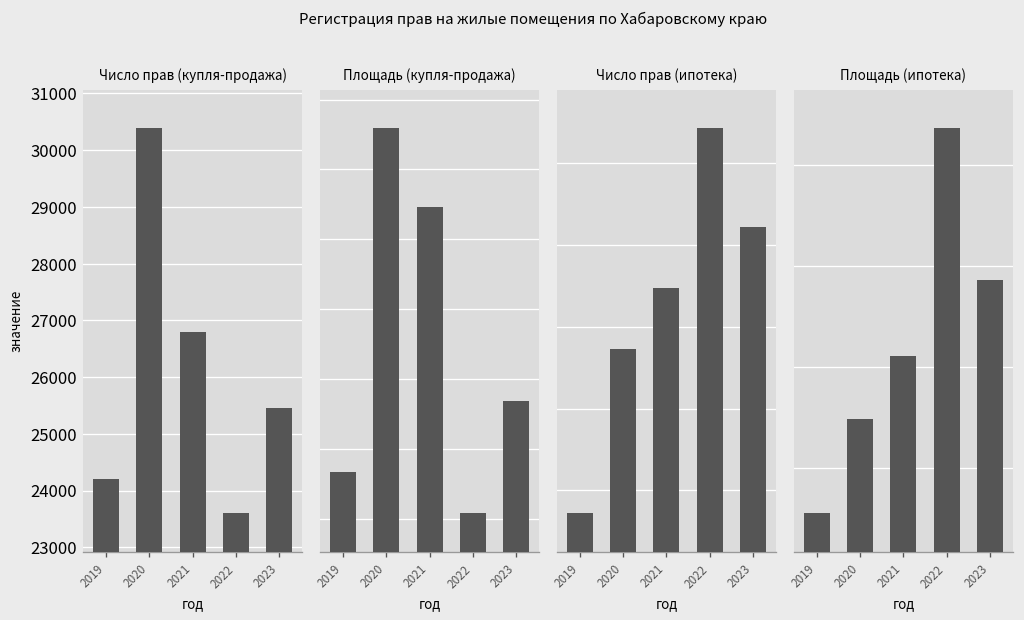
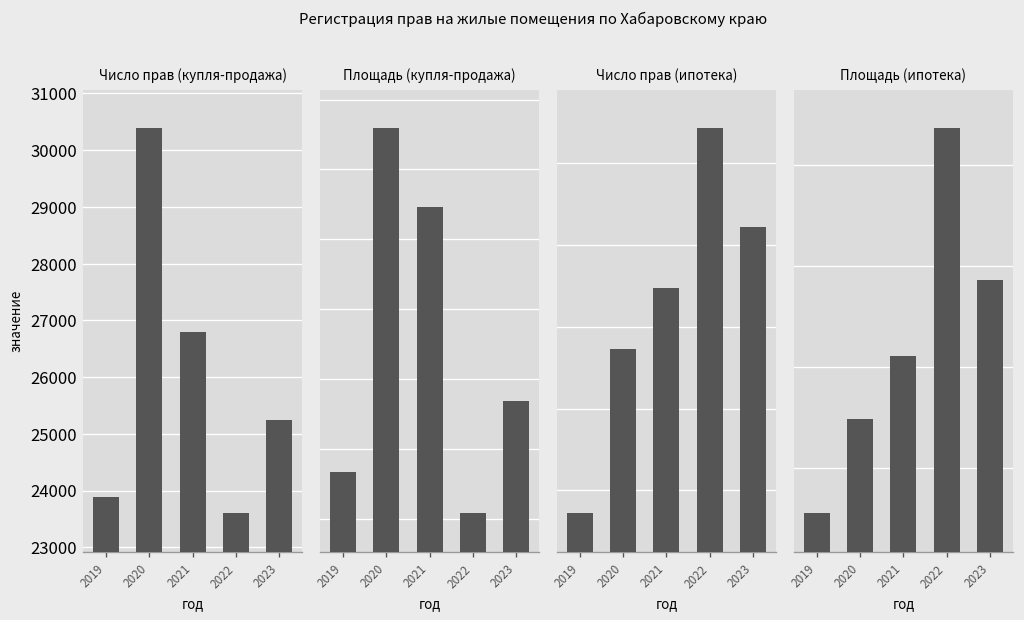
Число прав (купля-продажа), 2019: 24200 -> 23900
Число прав (купля-продажа), 2023: 25500 -> 25200
